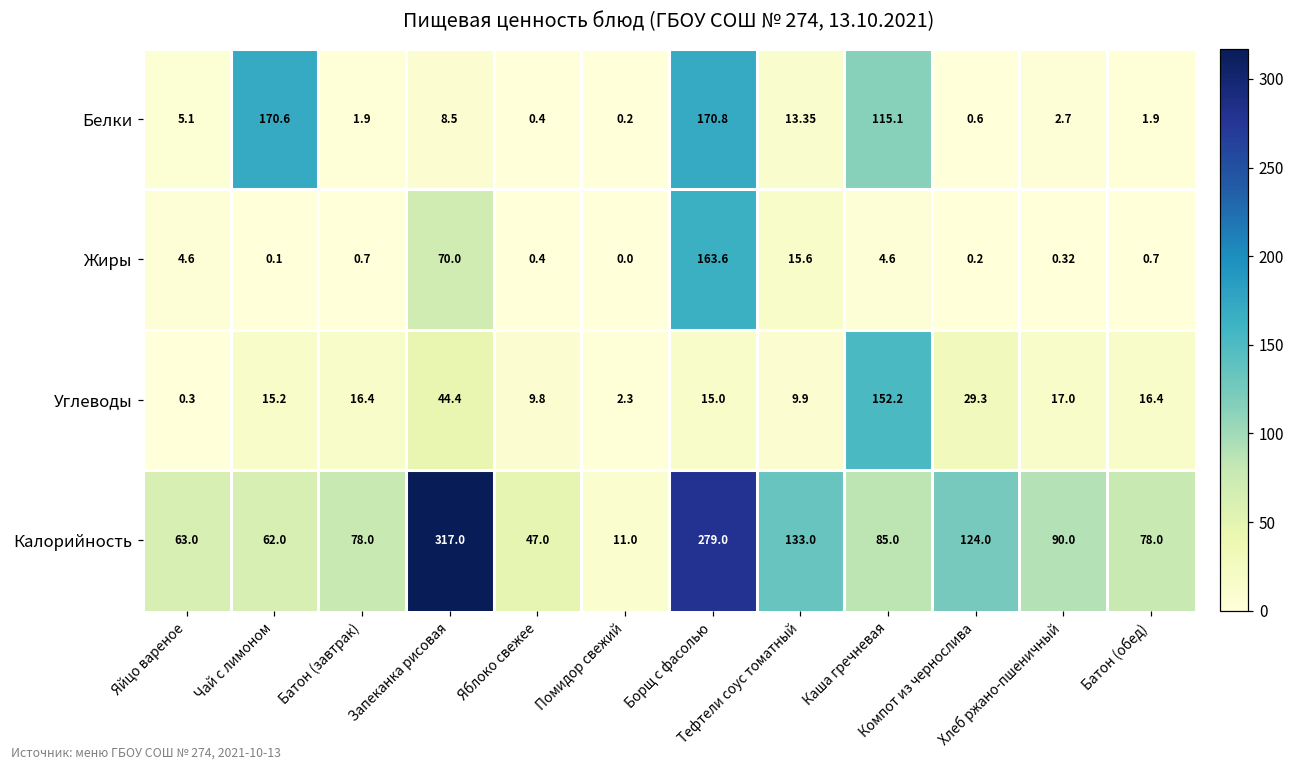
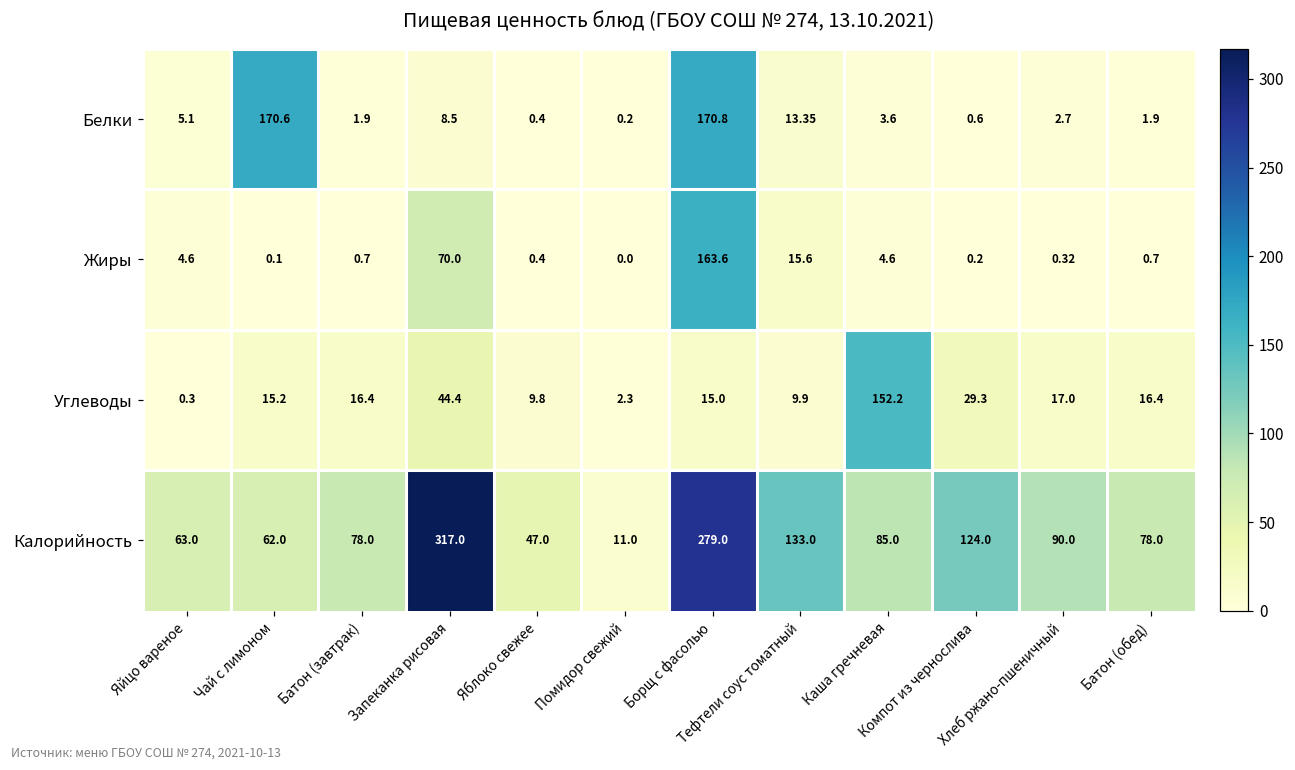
Белки, Каша гречневая: 115.1 -> 3.6
